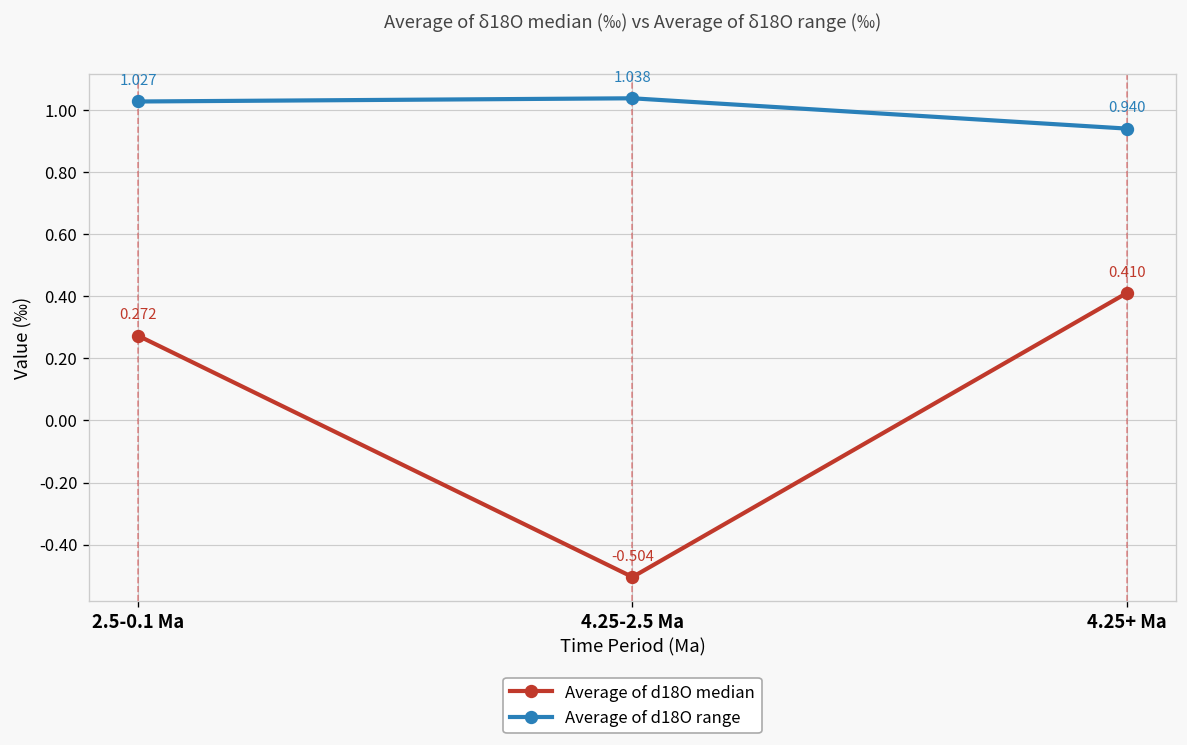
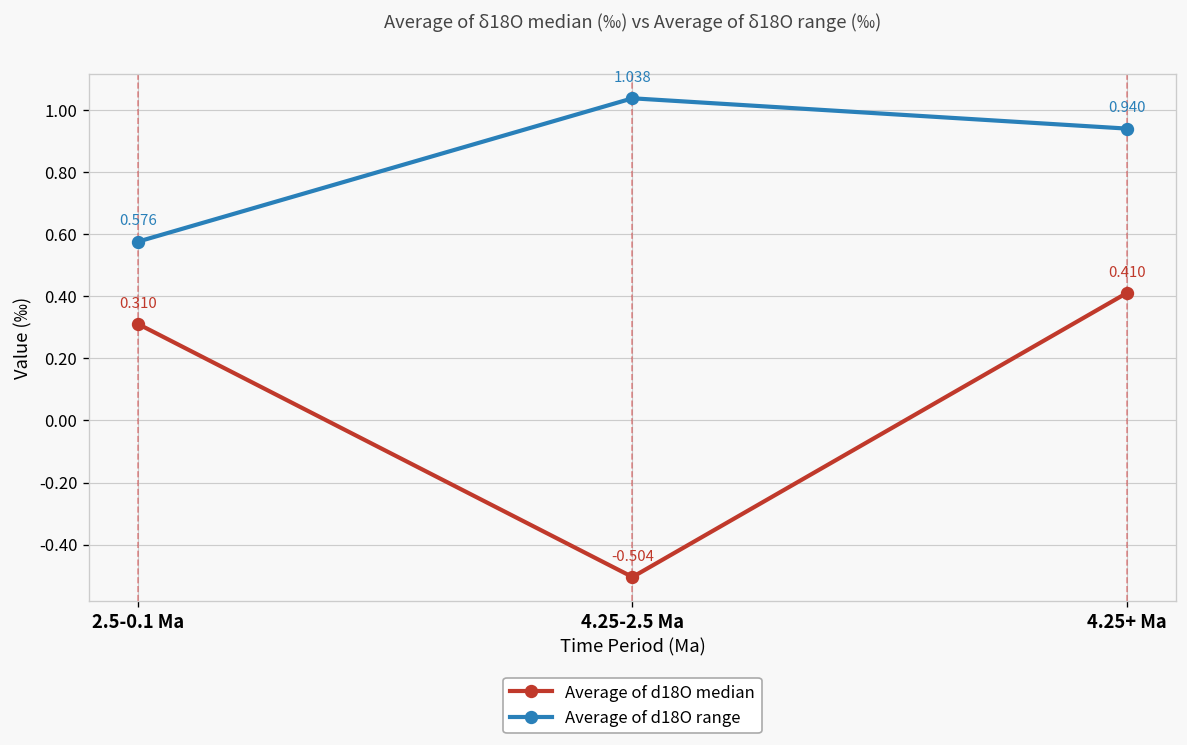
Average of d18O median, 2.5-0.1 Ma: 0.272 -> 0.310
Average of d18O range, 2.5-0.1 Ma: 1.027 -> 0.576
